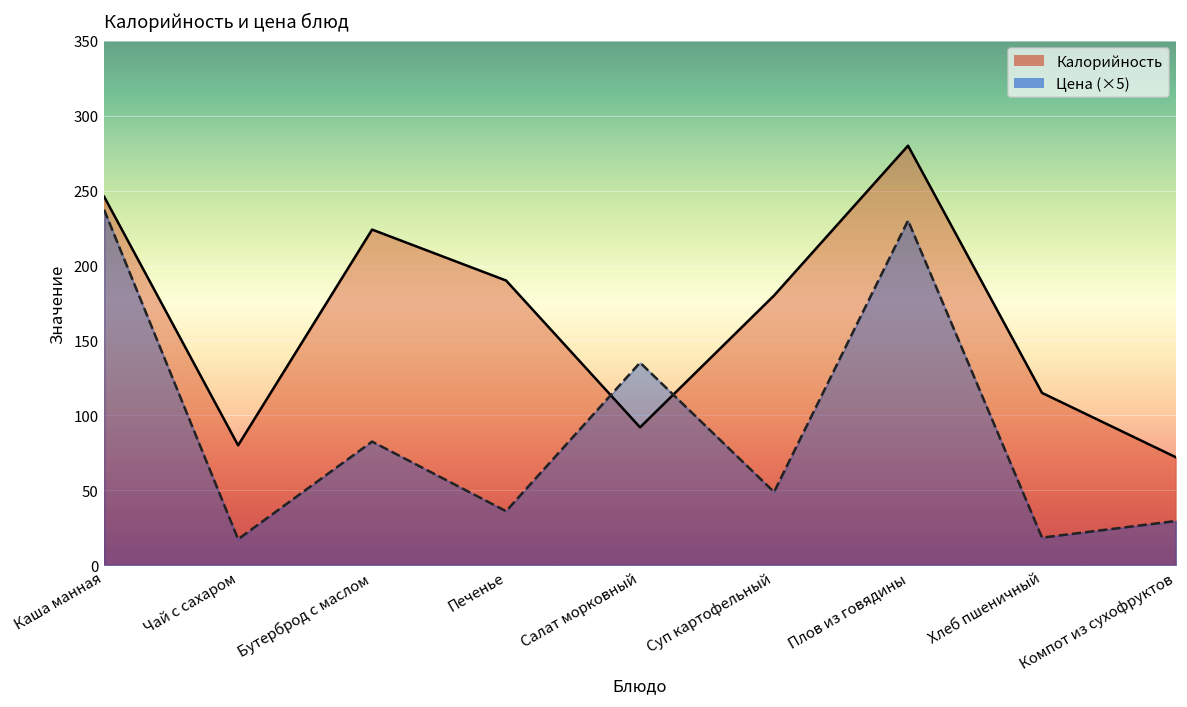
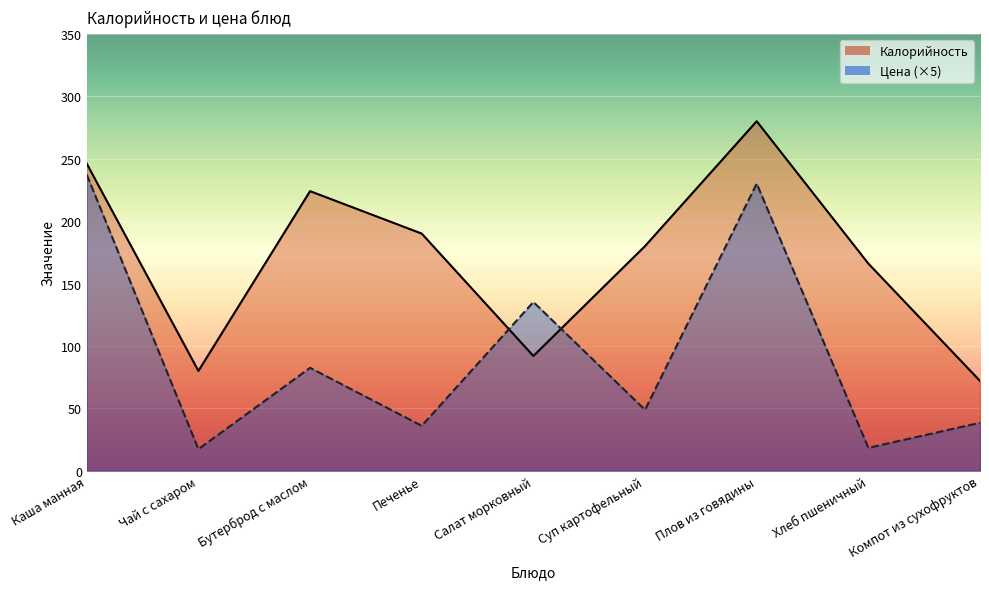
Калорийность, Хлеб пшеничный: 115 -> 166
Цена (×5), Компот из сухофруктов: 30 -> 39
